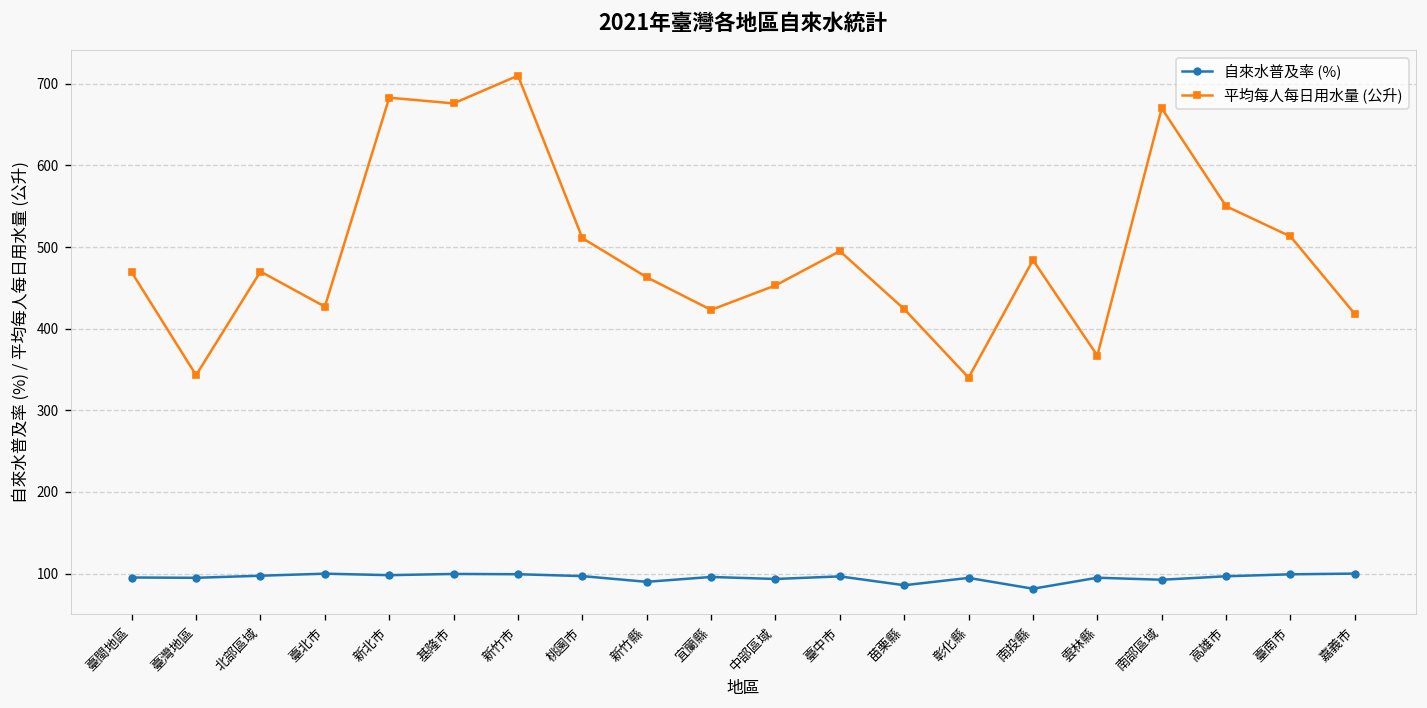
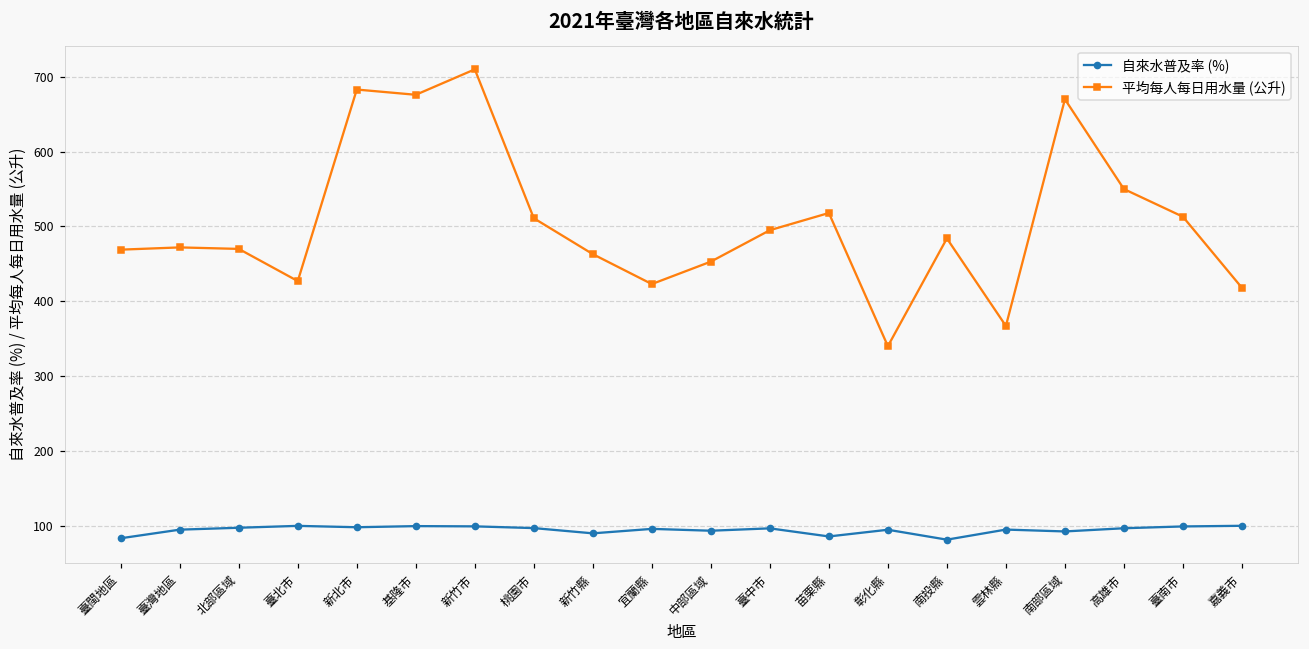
自來水普及率 (%), 臺閩地區: 100 -> 80
平均每人每日用水量 (公升), 臺灣地區: 340 -> 470
平均每人每日用水量 (公升), 苗栗縣: 420 -> 520
